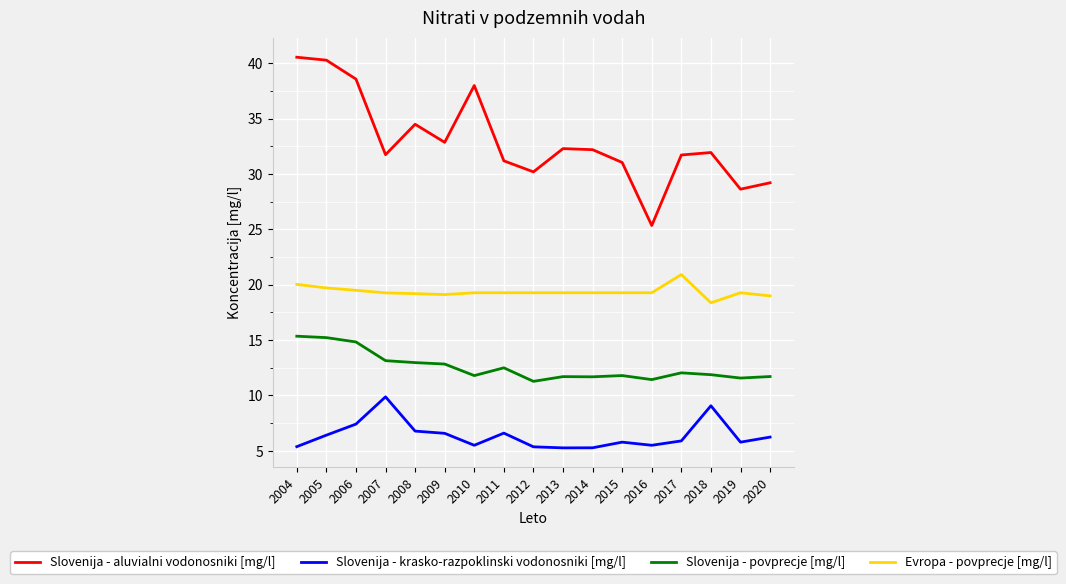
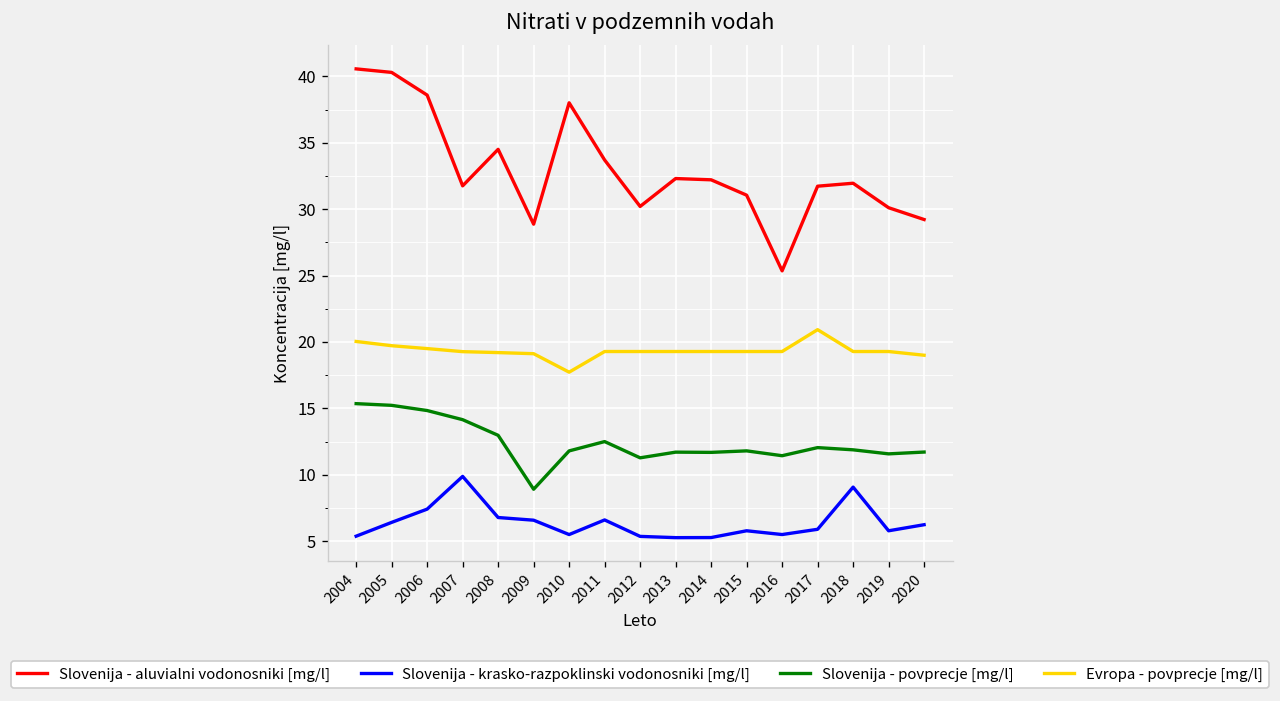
Slovenija - povprecje [mg/l], 2007: 13.1 -> 14.1
Slovenija - aluvialni vodonosniki [mg/l], 2009: 32.9 -> 28.9
Slovenija - povprecje [mg/l], 2009: 12.8 -> 8.9
Evropa - povprecje [mg/l], 2010: 19.3 -> 17.7
Slovenija - aluvialni vodonosniki [mg/l], 2011: 31.2 -> 33.7
Evropa - povprecje [mg/l], 2018: 18.4 -> 19.3
Slovenija - aluvialni vodonosniki [mg/l], 2019: 28.6 -> 30.1
